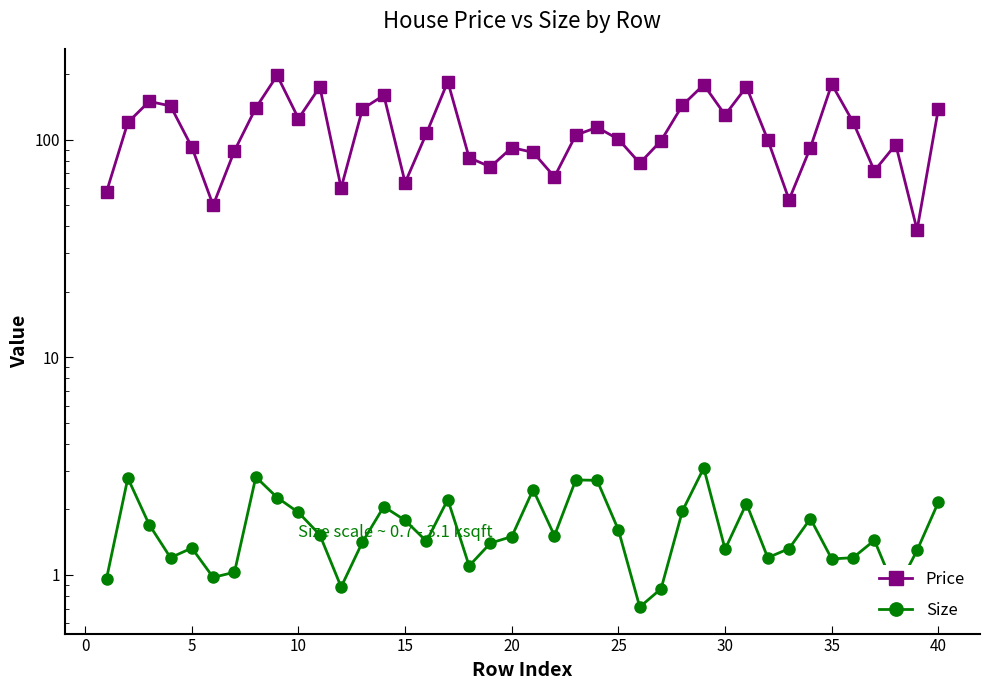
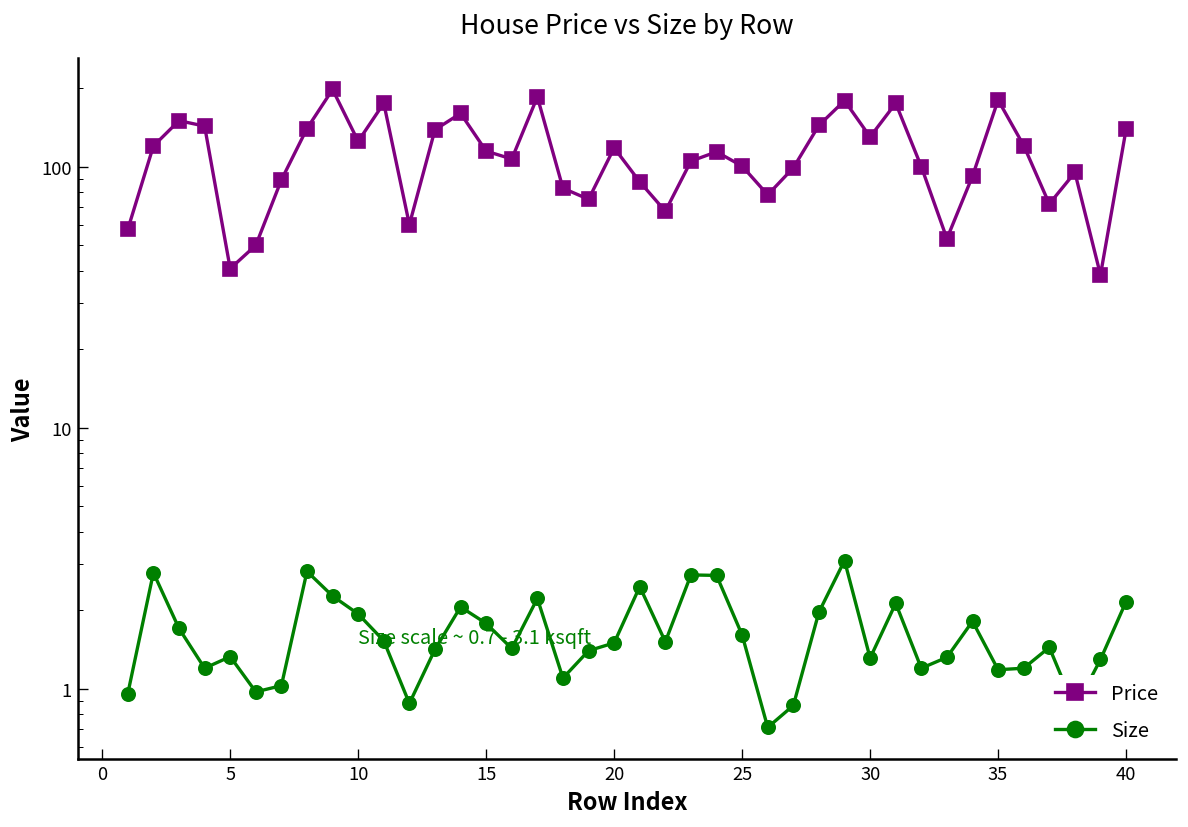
Price, 5: 93 -> 41
Price, 15: 64 -> 110
Price, 20: 92 -> 120
